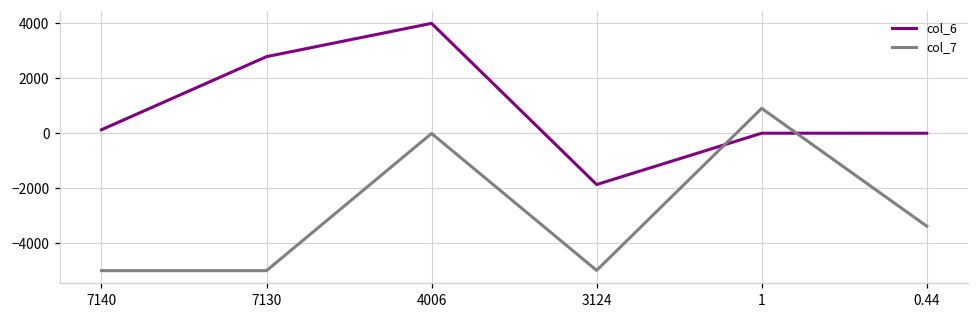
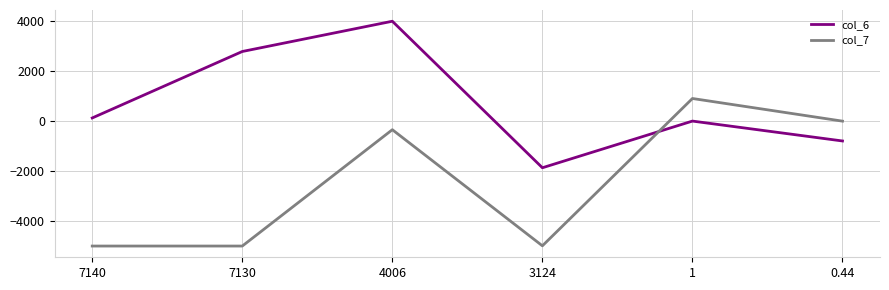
col_7, 4006: 0 -> -300
col_6, 0.44: 0 -> -800
col_7, 0.44: -3400 -> 0
